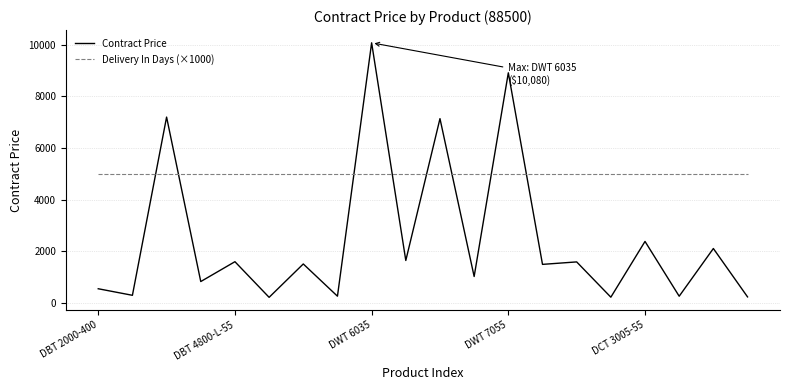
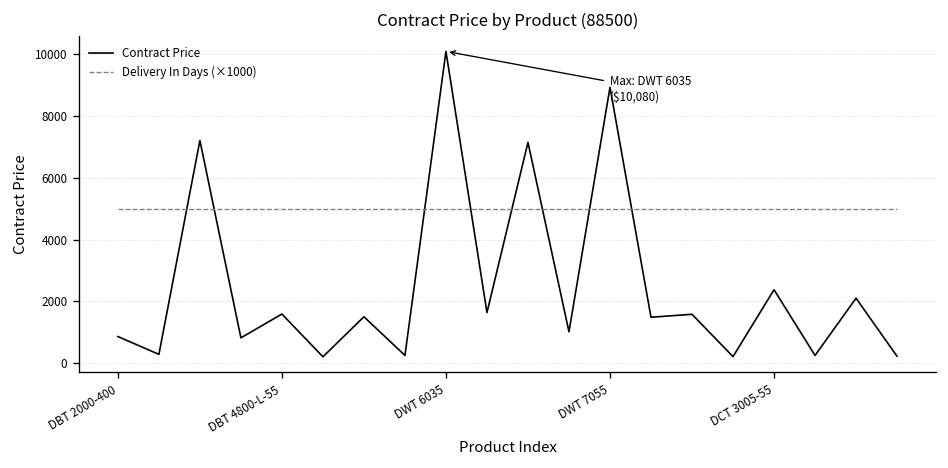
Contract Price, DBT 2000-400: 500 -> 900
